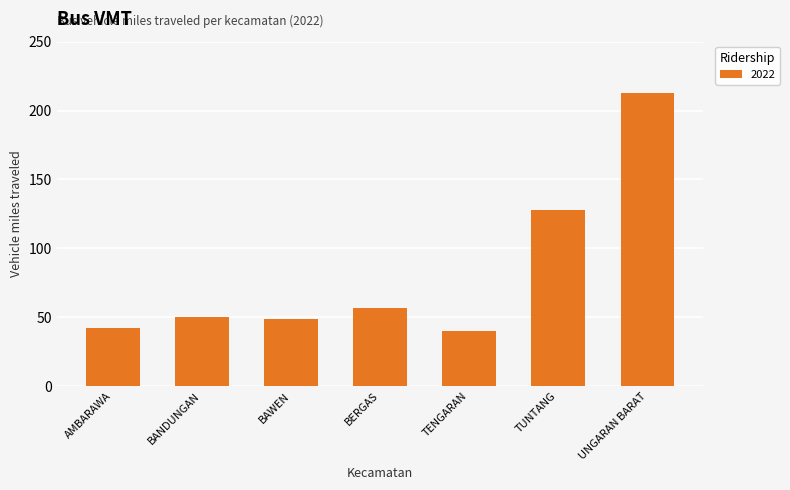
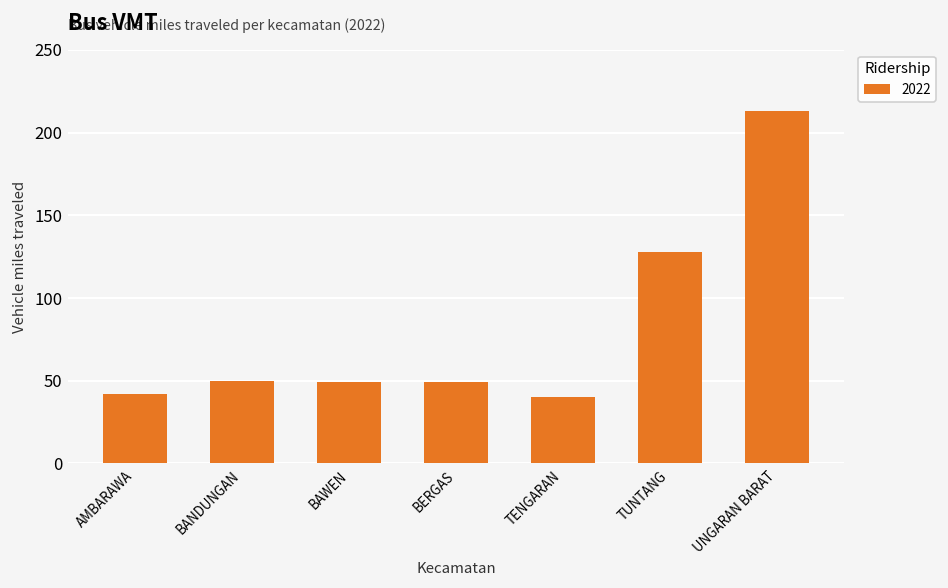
BERGAS: 57 -> 49
